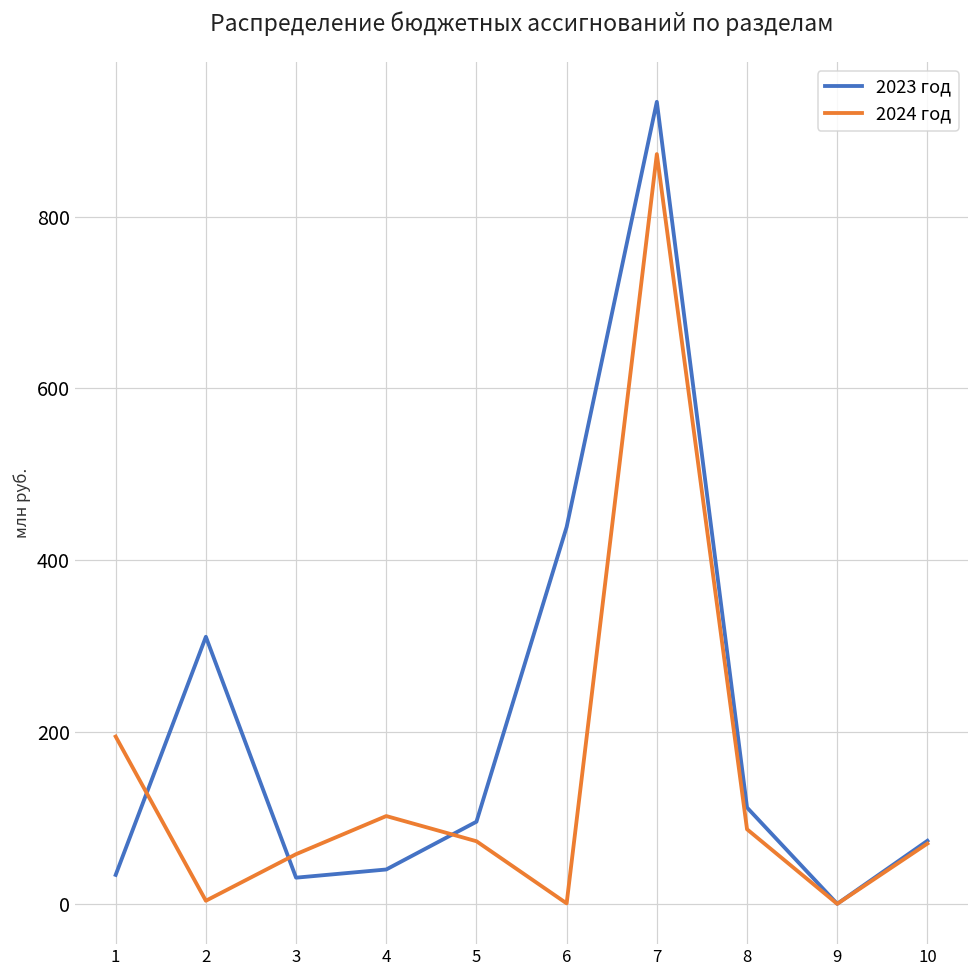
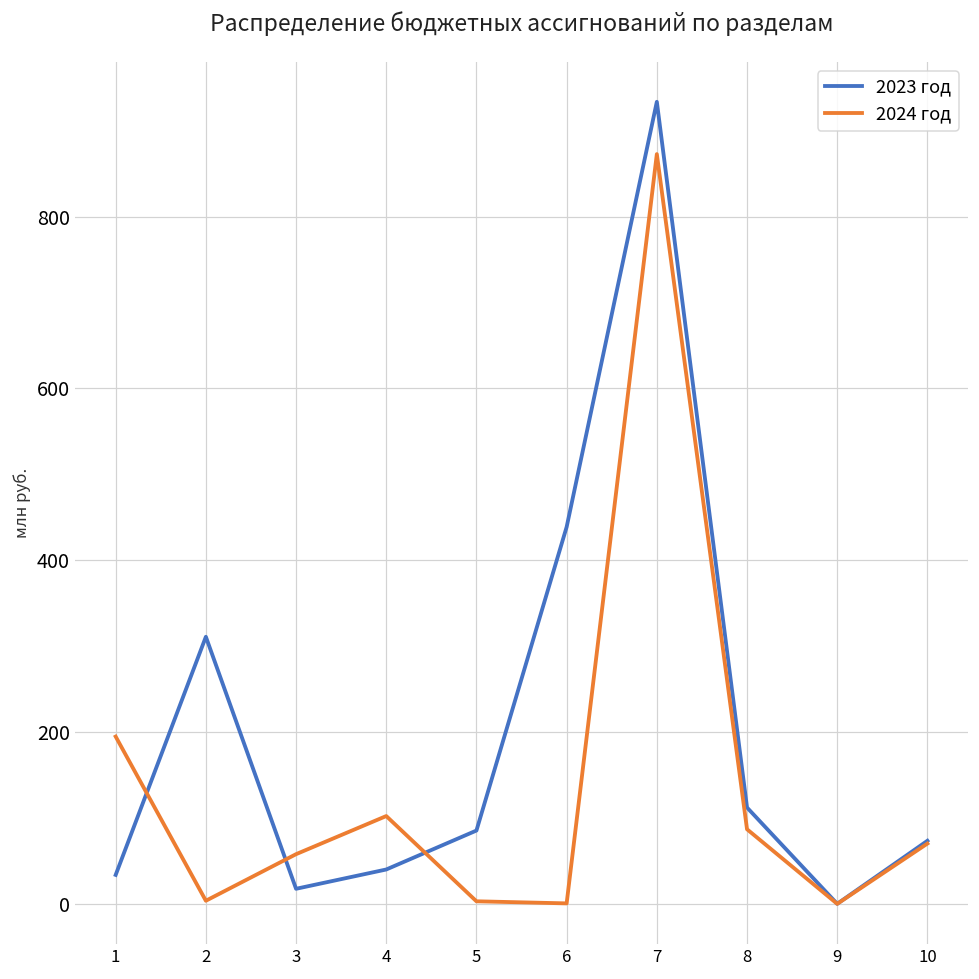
2023 год, 3: 30 -> 20
2023 год, 5: 100 -> 90
2024 год, 5: 70 -> 0
